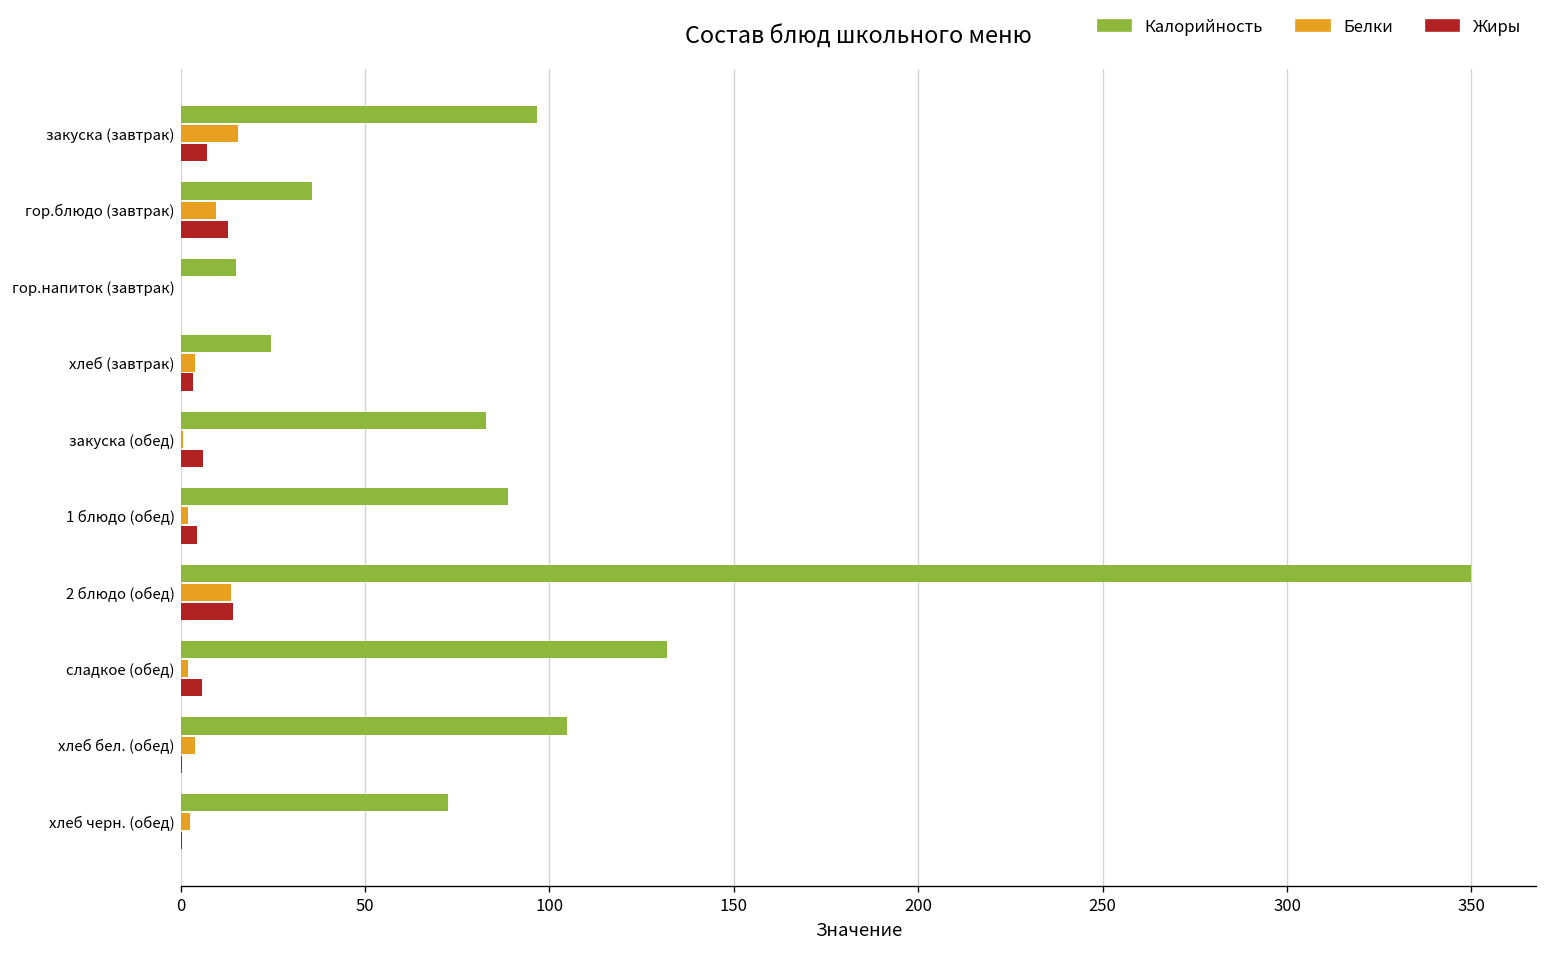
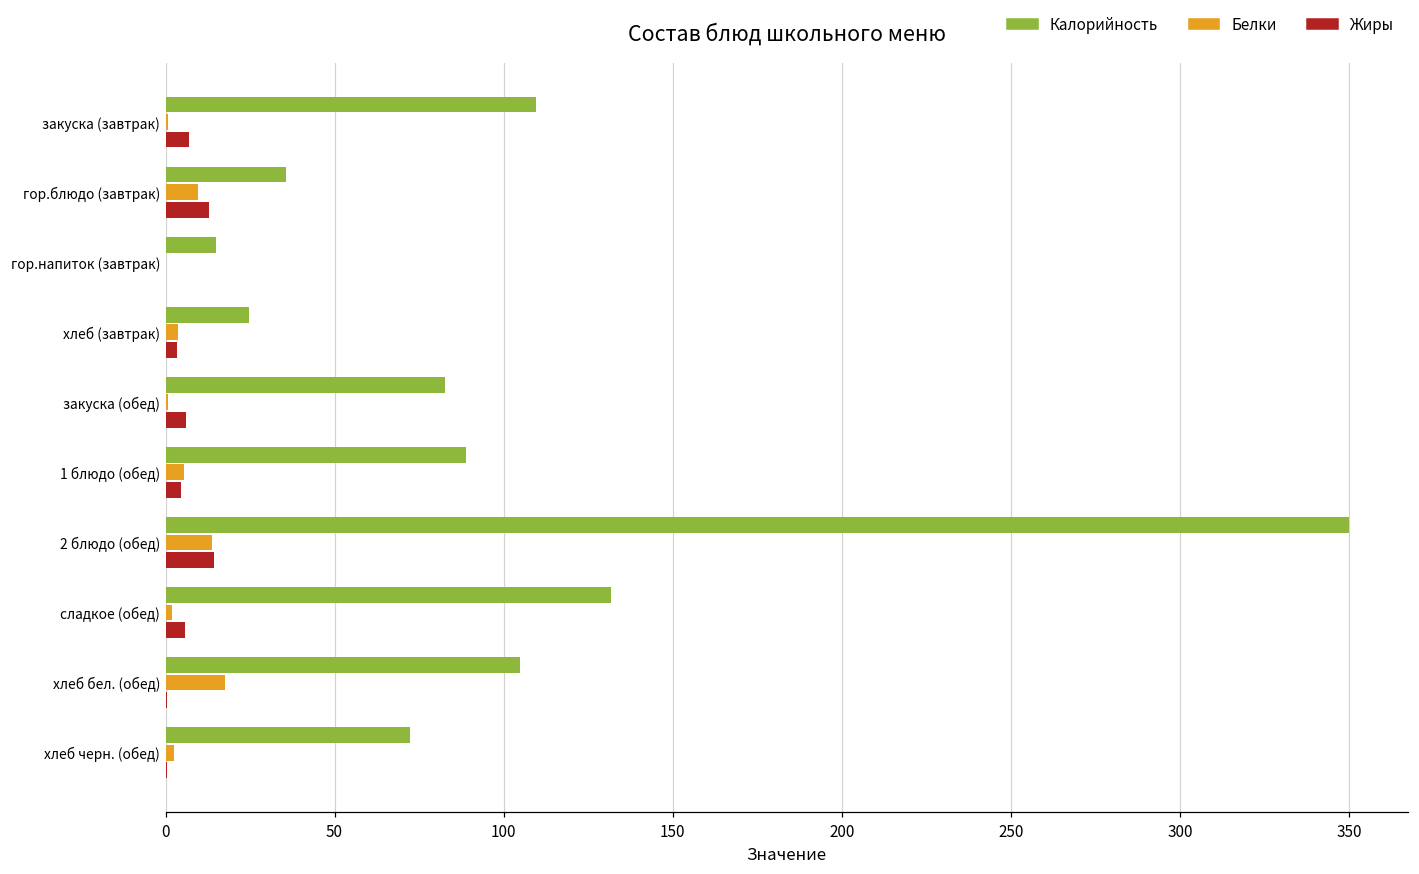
Калорийность, закуска (завтрак): 97 -> 110
Белки, закуска (завтрак): 16 -> 1
Белки, 1 блюдо (обед): 2 -> 5
Белки, хлеб бел. (обед): 4 -> 18
